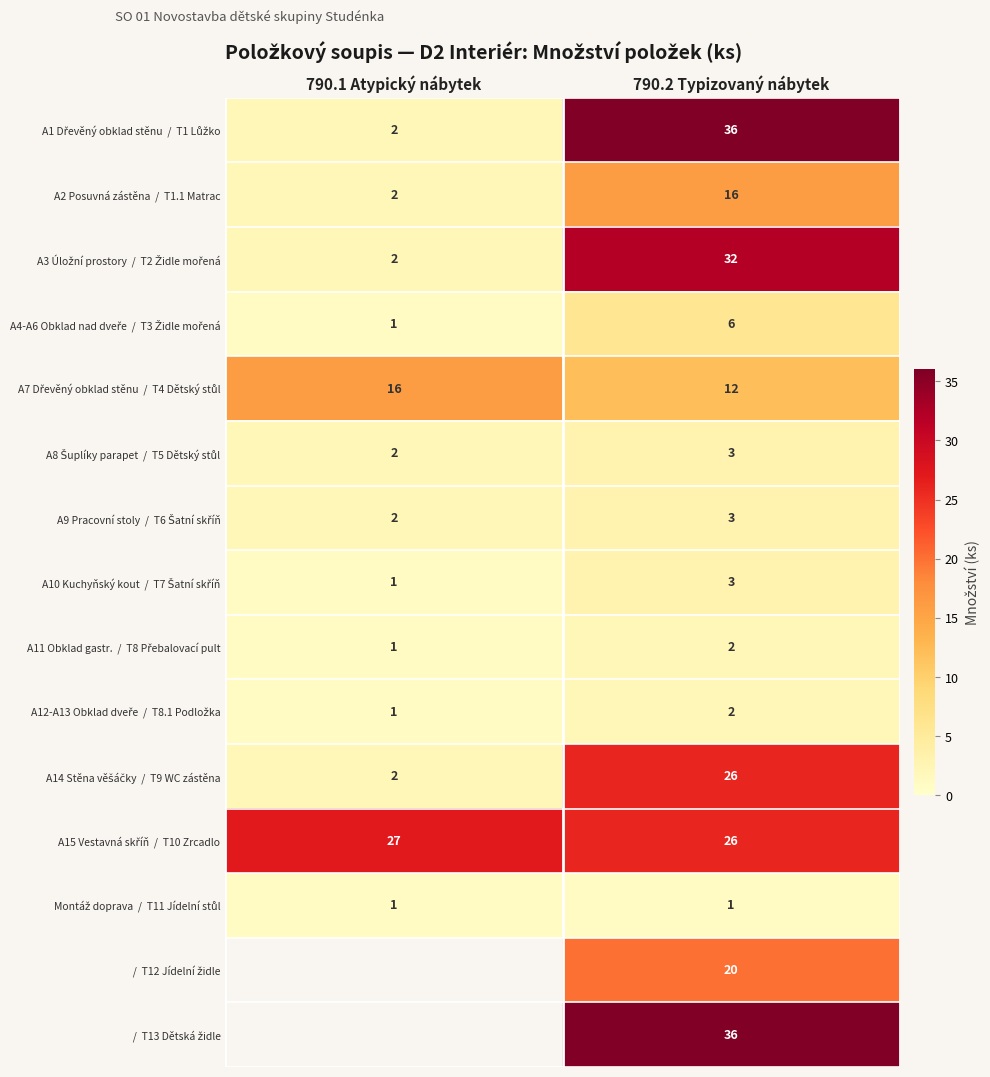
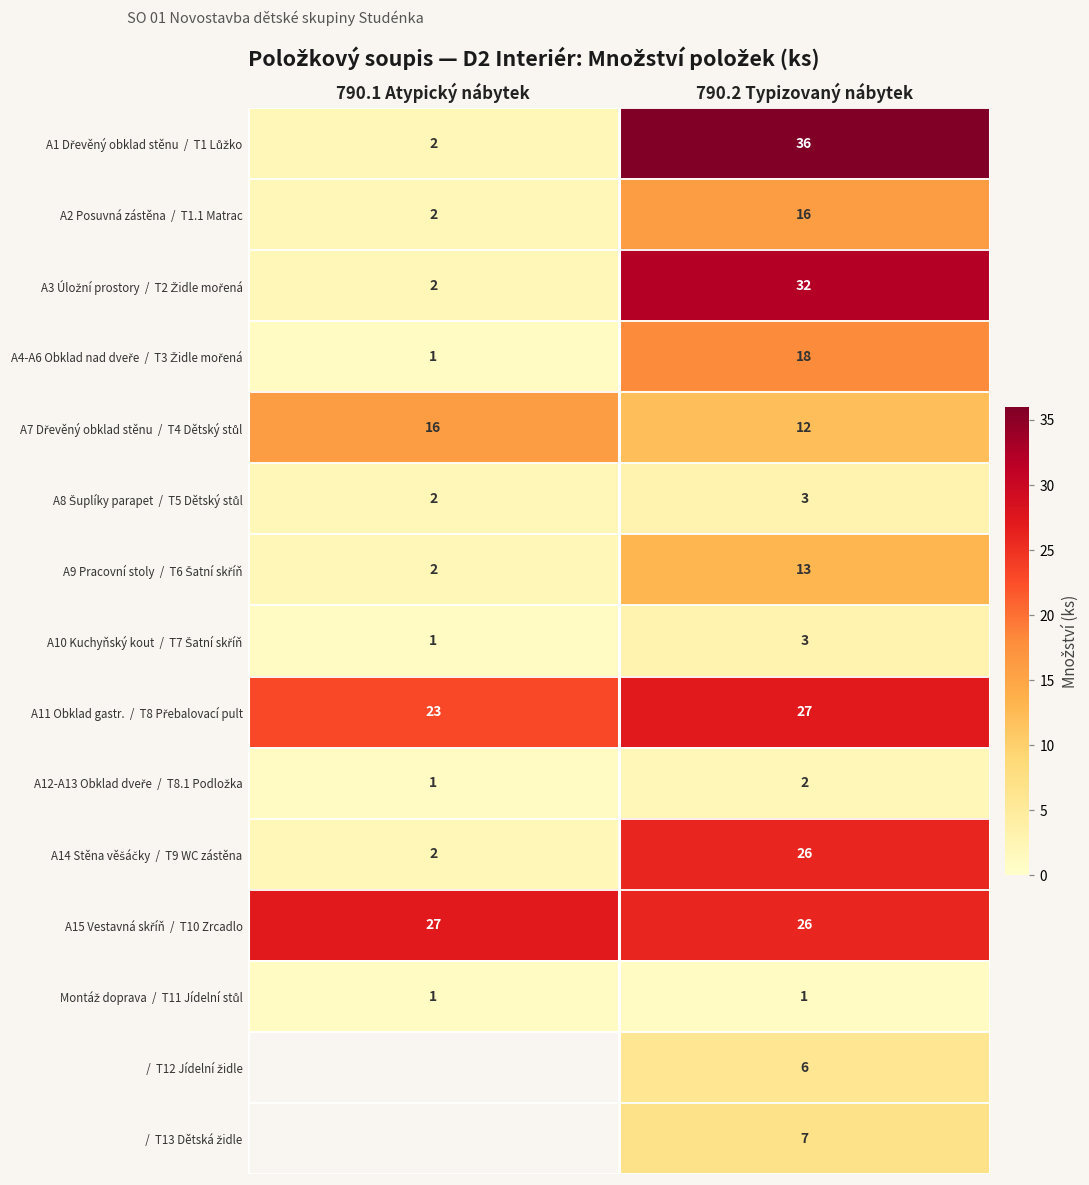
A4-A6 Obklad nad dveře / T3 Židle mořená, 790.2 Typizovaný nábytek: 6 -> 18
A9 Pracovní stoly / T6 Šatní skříň, 790.2 Typizovaný nábytek: 3 -> 13
A11 Obklad gastr. / T8 Přebalovací pult, 790.1 Atypický nábytek: 1 -> 23
A11 Obklad gastr. / T8 Přebalovací pult, 790.2 Typizovaný nábytek: 2 -> 27
/ T12 Jídelní židle, 790.2 Typizovaný nábytek: 20 -> 6
/ T13 Dětská židle, 790.2 Typizovaný nábytek: 36 -> 7
